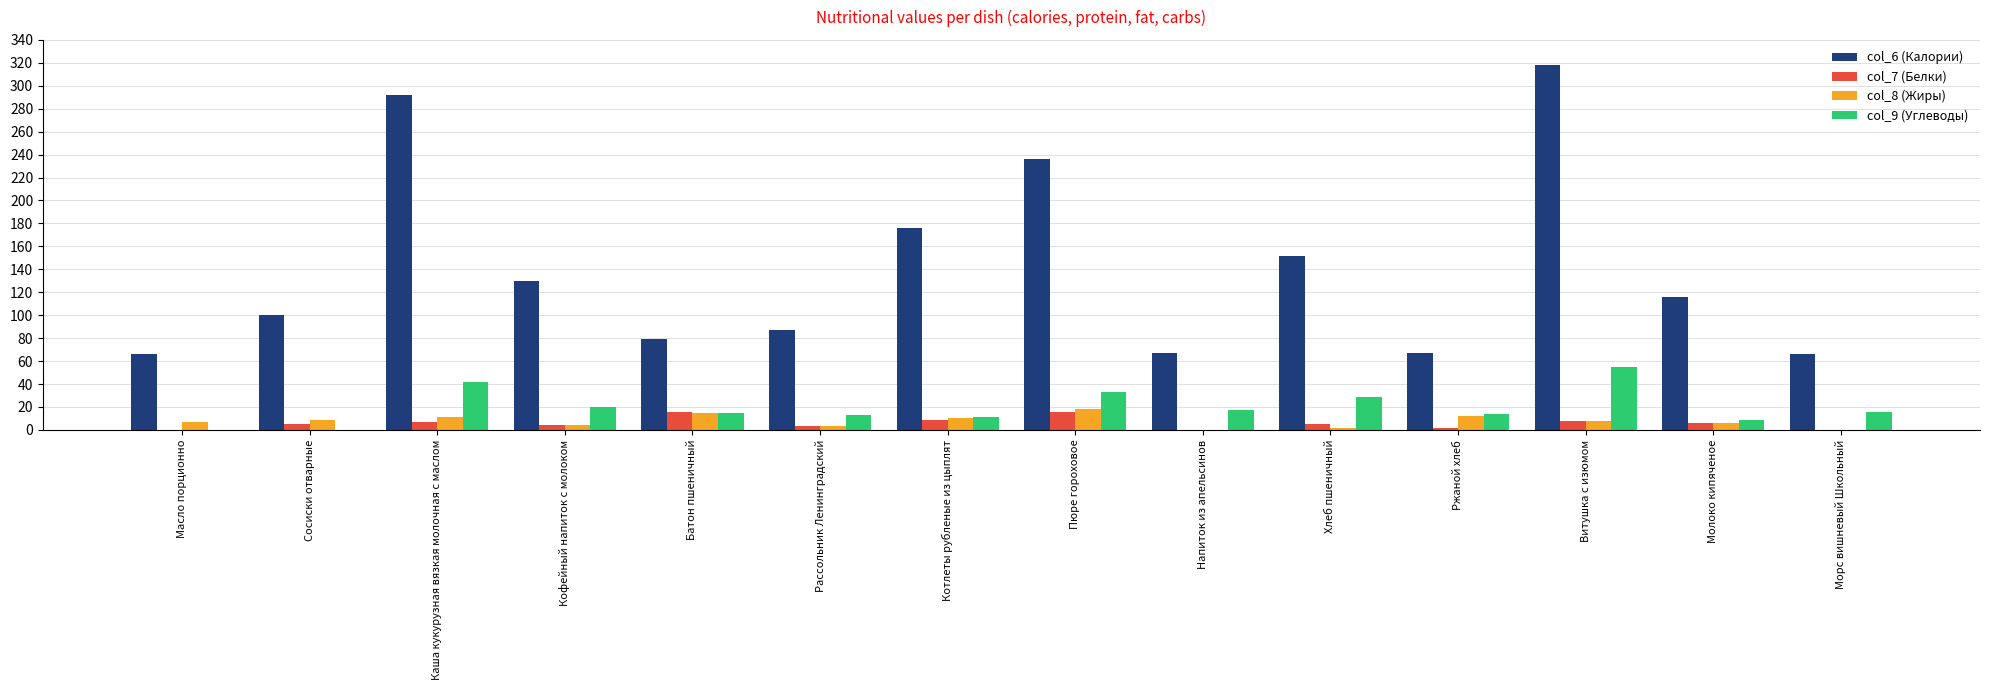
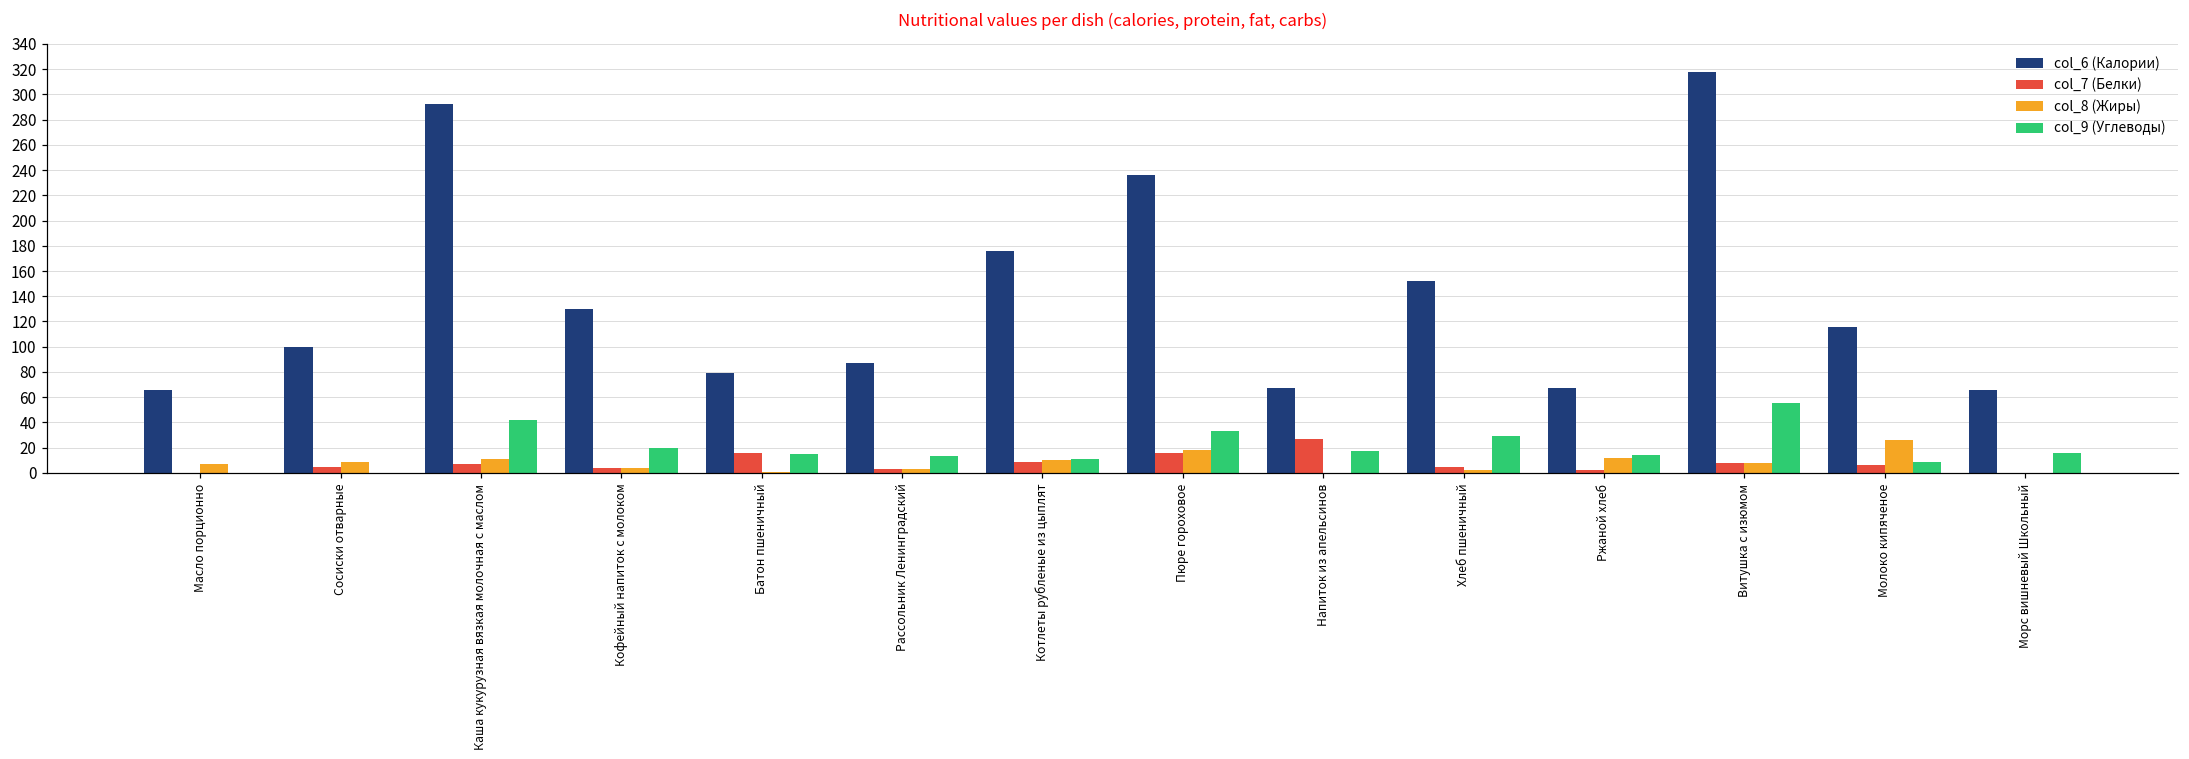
col_8 (Жиры), Батон пшеничный: 15 -> 1
col_7 (Белки), Напиток из апельсинов: 0 -> 27
col_8 (Жиры), Молоко кипяченое: 6 -> 26
